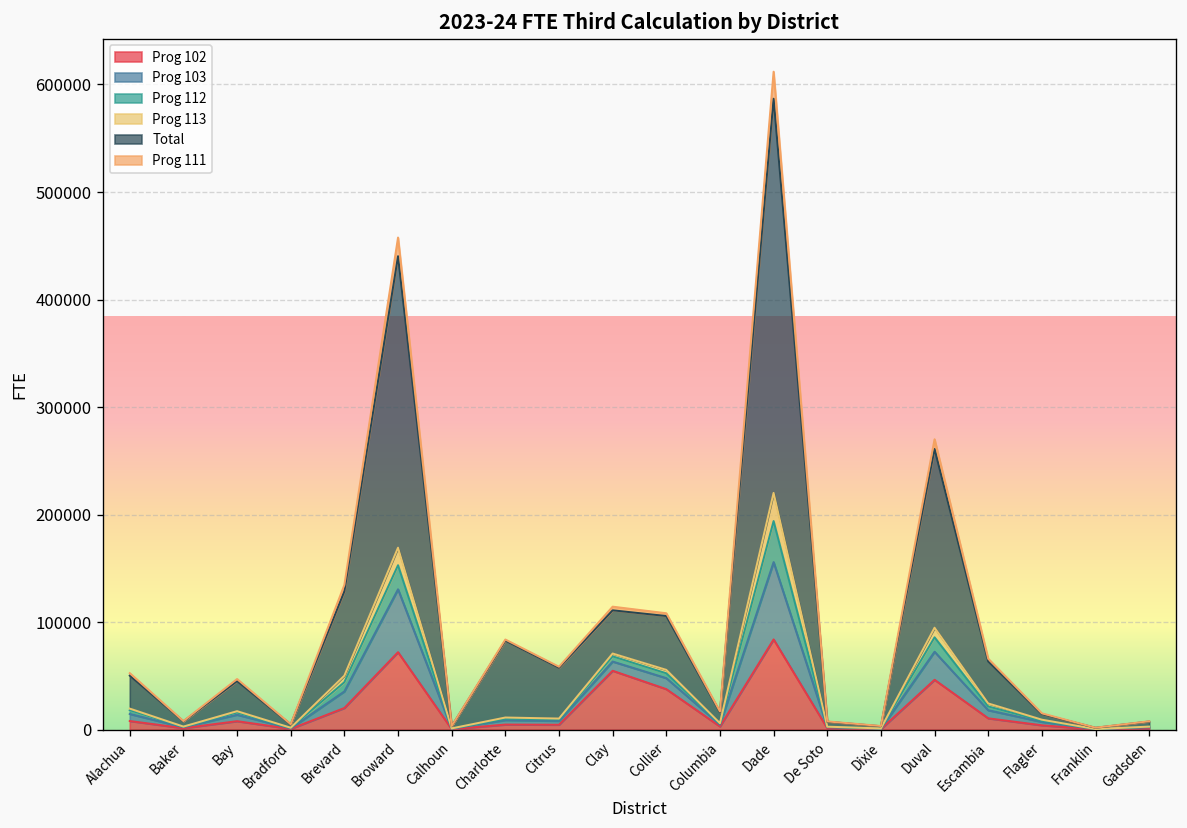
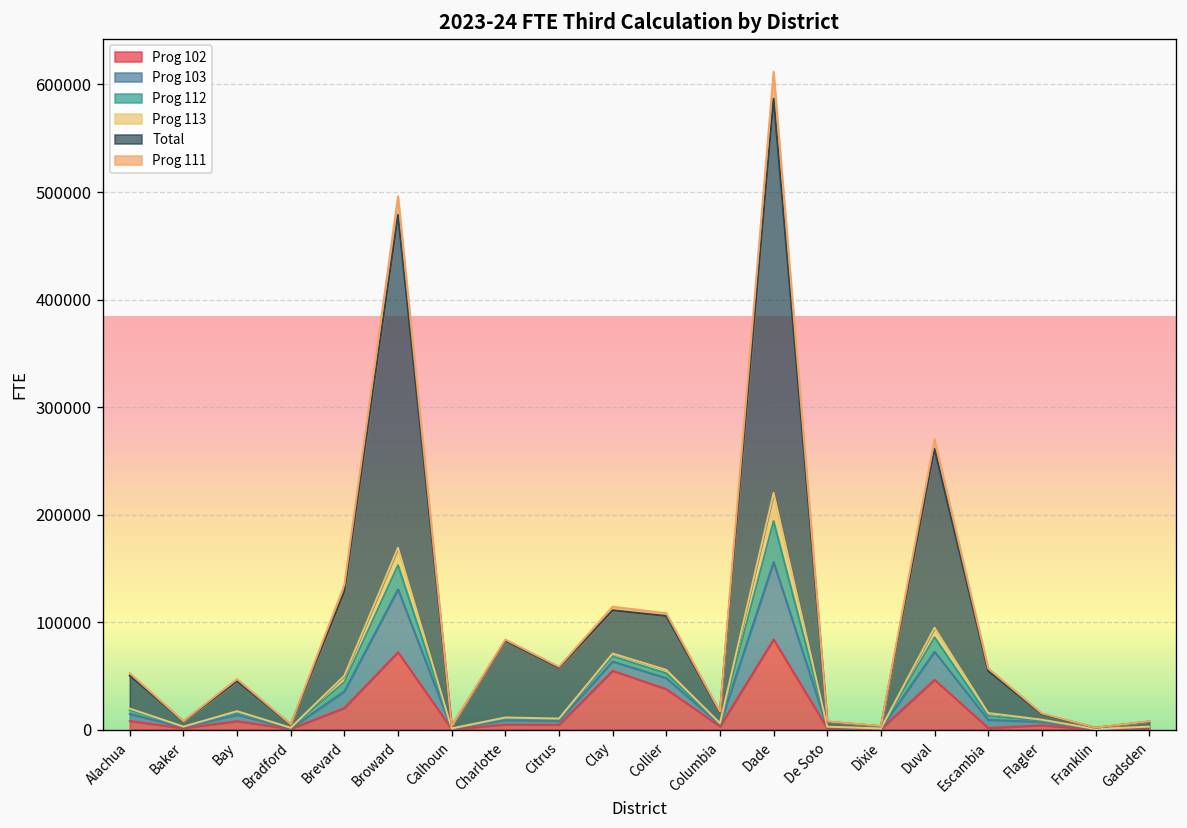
Total, Broward: 270000 -> 310000
Prog 102, Escambia: 10000 -> 0
